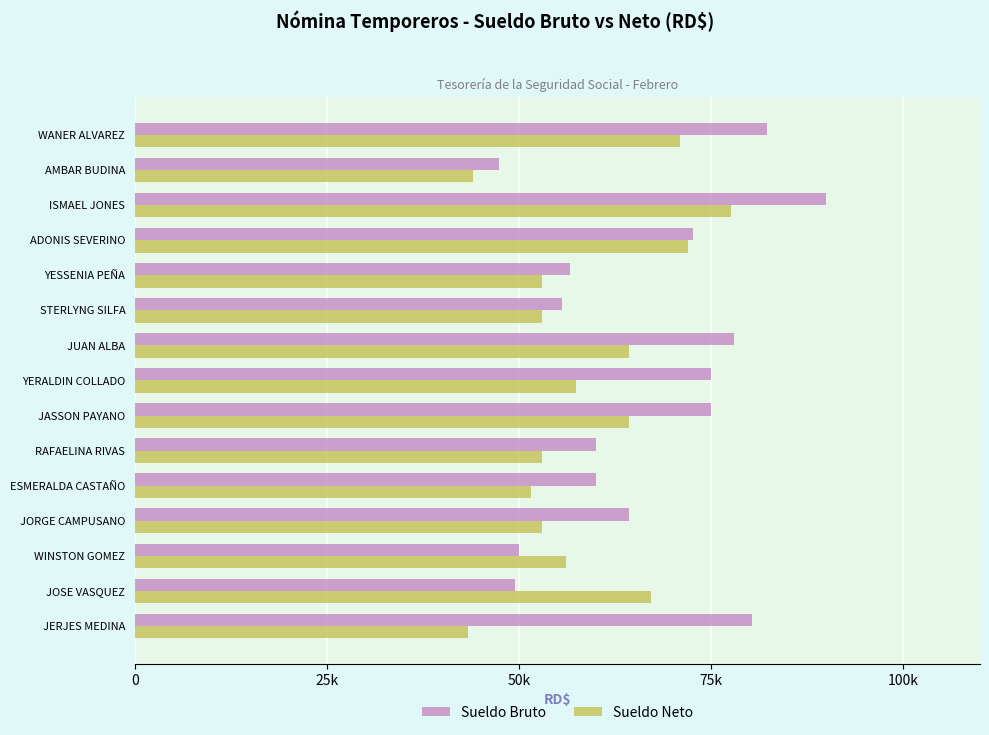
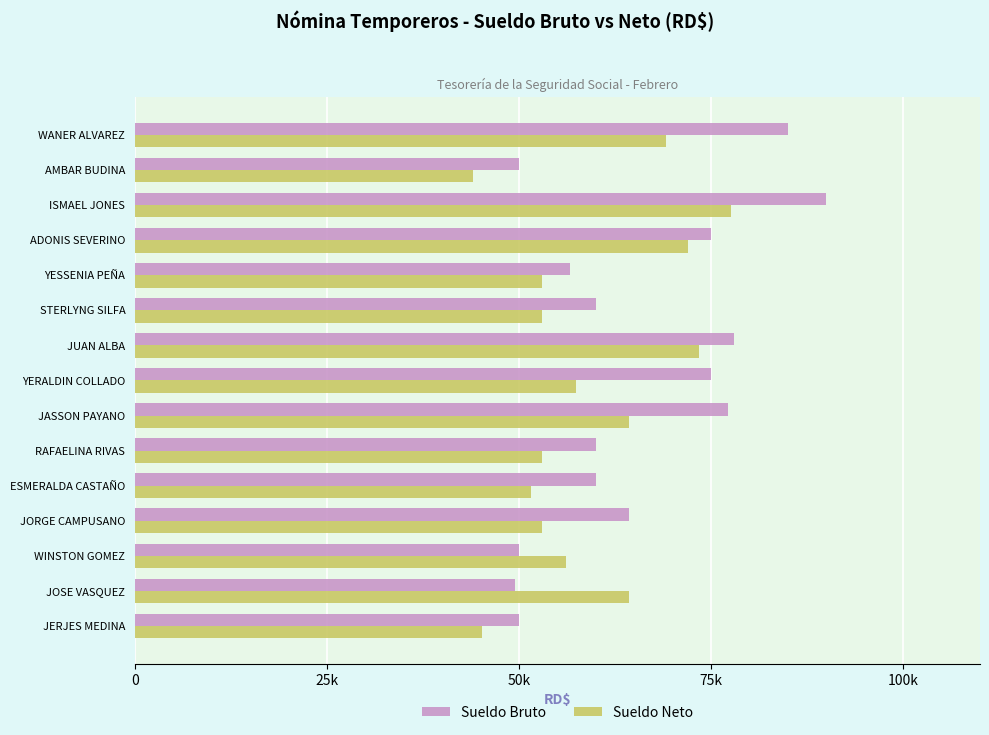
Sueldo Bruto, WANER ALVAREZ: 82000 -> 85000
Sueldo Neto, WANER ALVAREZ: 71000 -> 69000
Sueldo Bruto, AMBAR BUDINA: 47000 -> 50000
Sueldo Bruto, ADONIS SEVERINO: 73000 -> 75000
Sueldo Bruto, STERLYNG SILFA: 56000 -> 60000
Sueldo Neto, JUAN ALBA: 64000 -> 73000
Sueldo Bruto, JASSON PAYANO: 75000 -> 77000
Sueldo Neto, JOSE VASQUEZ: 67000 -> 64000
Sueldo Bruto, JERJES MEDINA: 80000 -> 50000
Sueldo Neto, JERJES MEDINA: 43000 -> 45000
